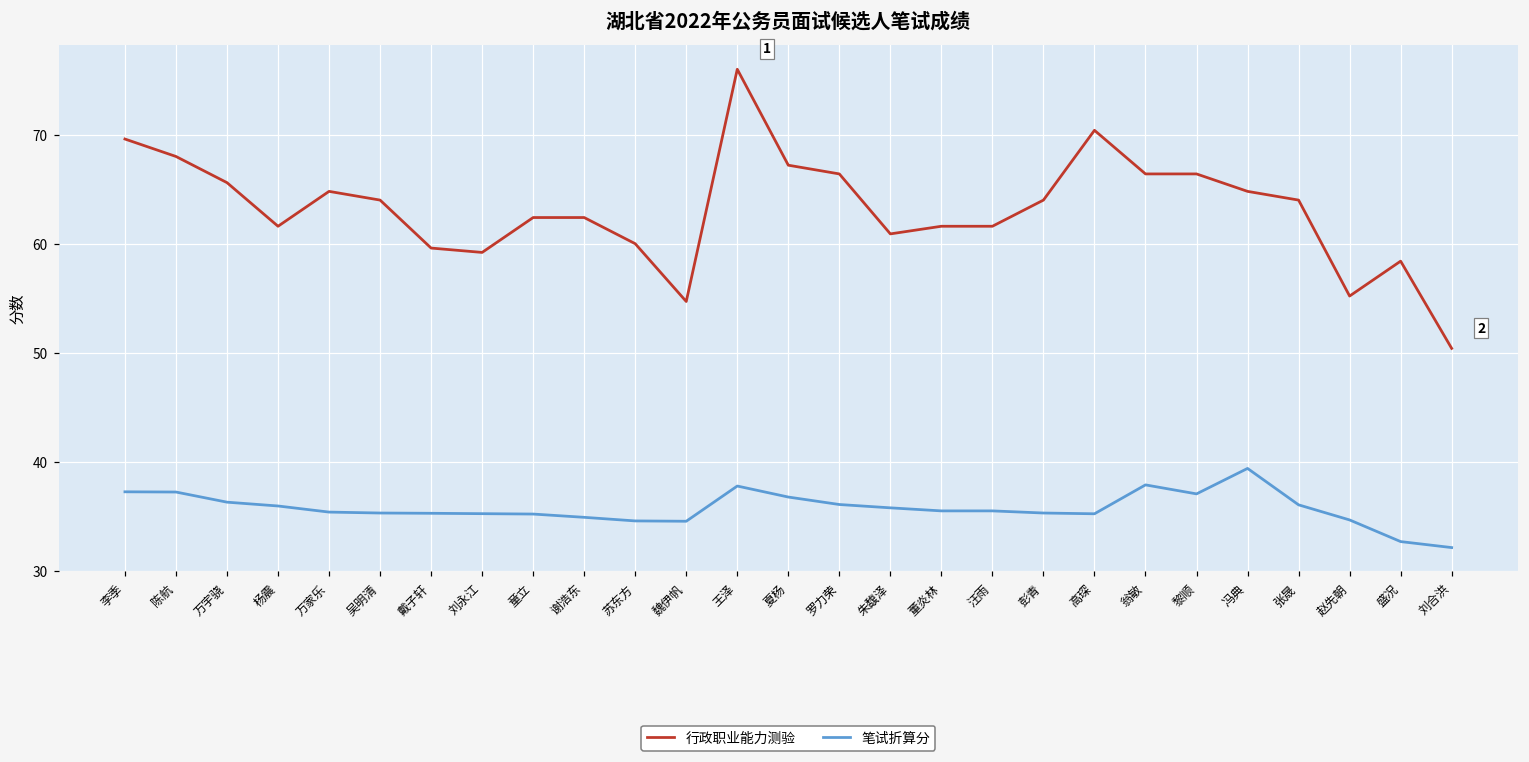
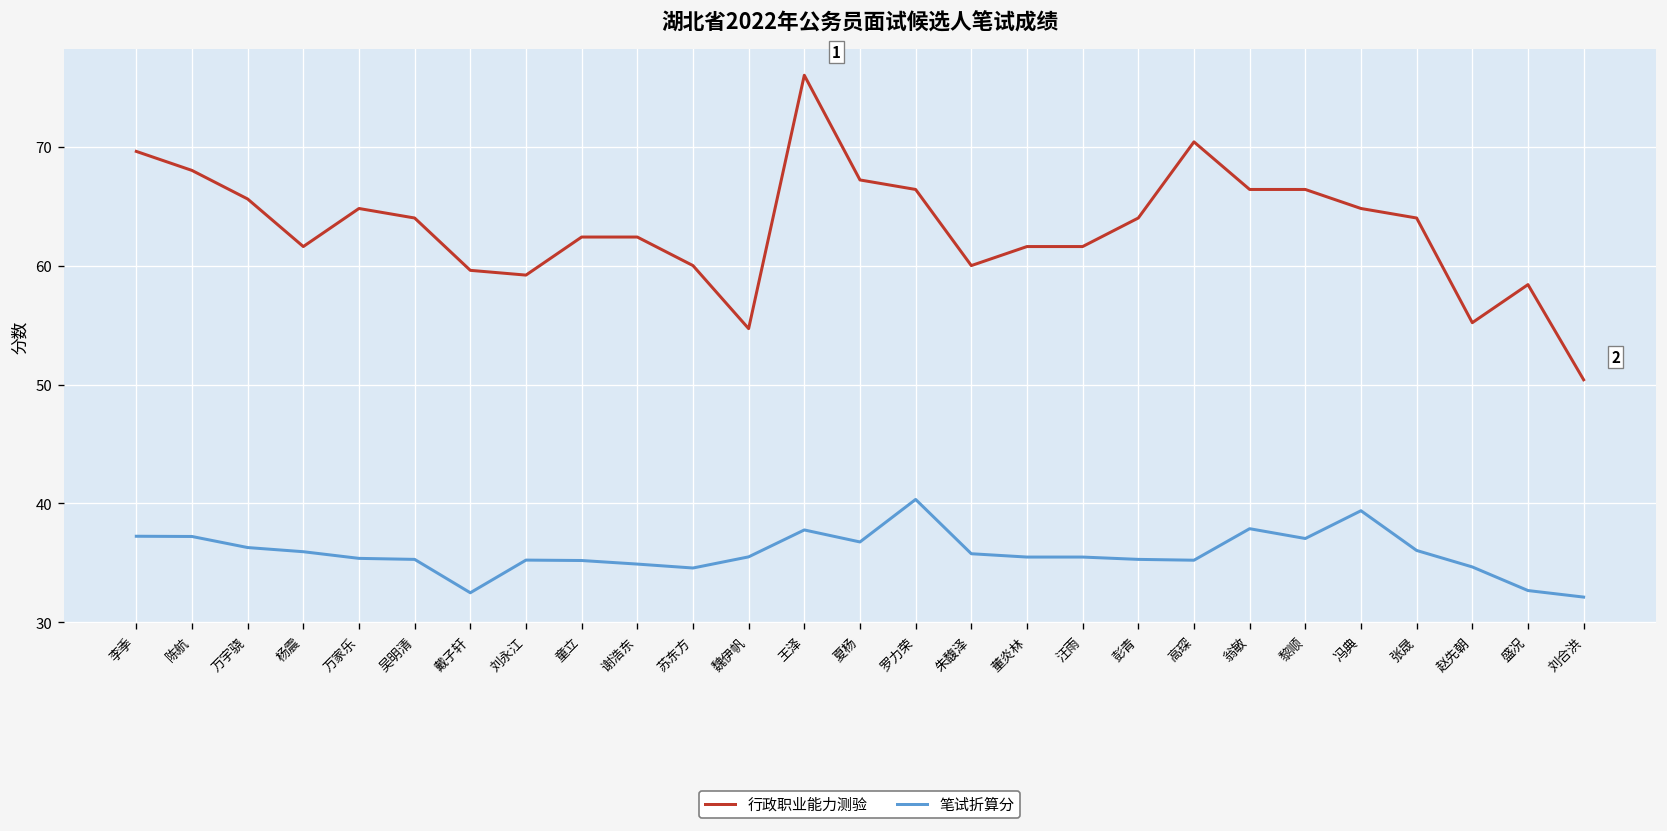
笔试折算分, 戴子轩: 35 -> 32
笔试折算分, 魏伊帆: 35 -> 36
笔试折算分, 罗力荣: 36 -> 40
行政职业能力测验, 朱馥泽: 61 -> 60
